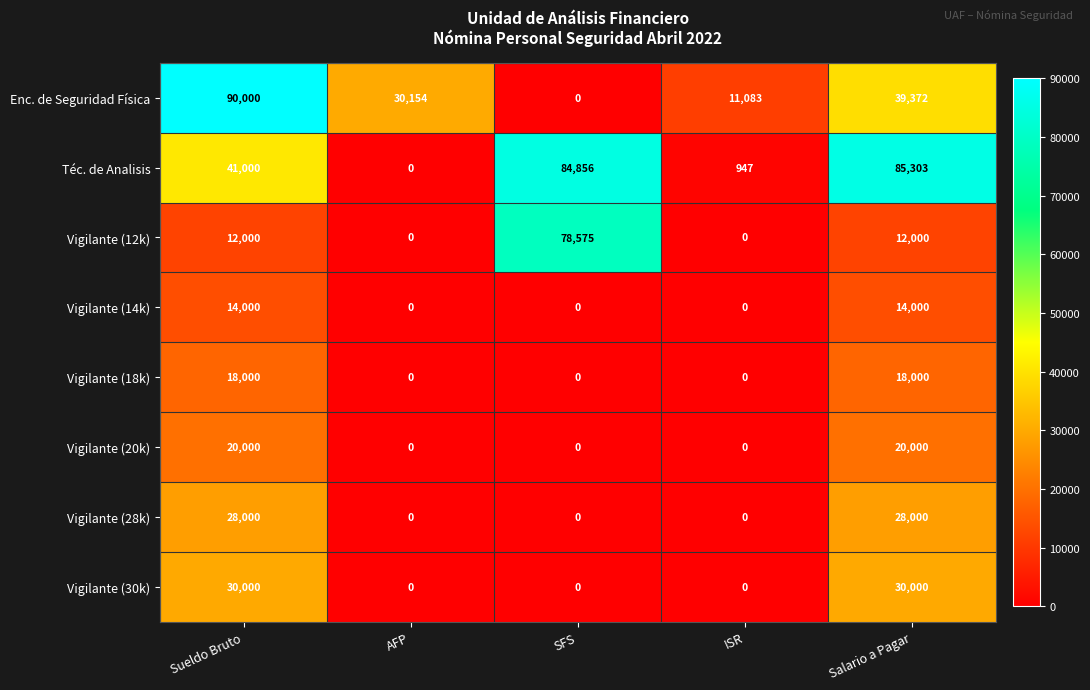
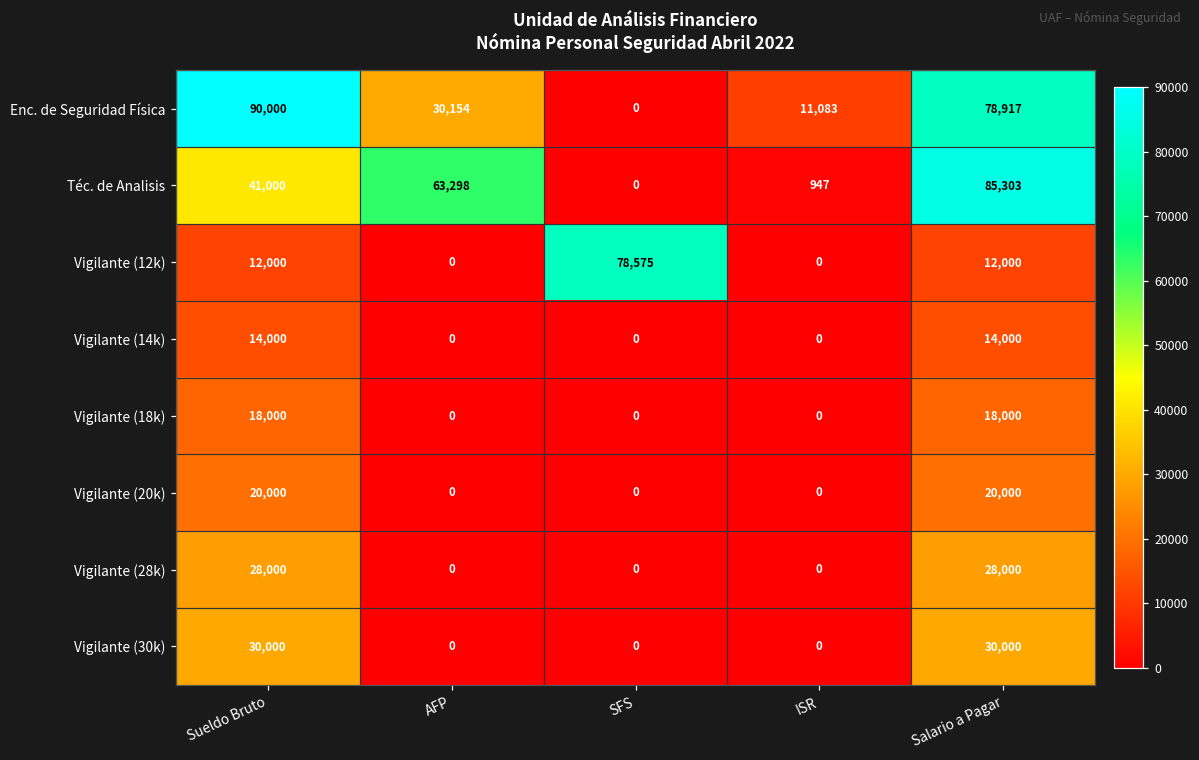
Enc. de Seguridad Física, Salario a Pagar: 39,372 -> 78,917
Téc. de Analisis, AFP: 0 -> 63,298
Téc. de Analisis, SFS: 84,856 -> 0
